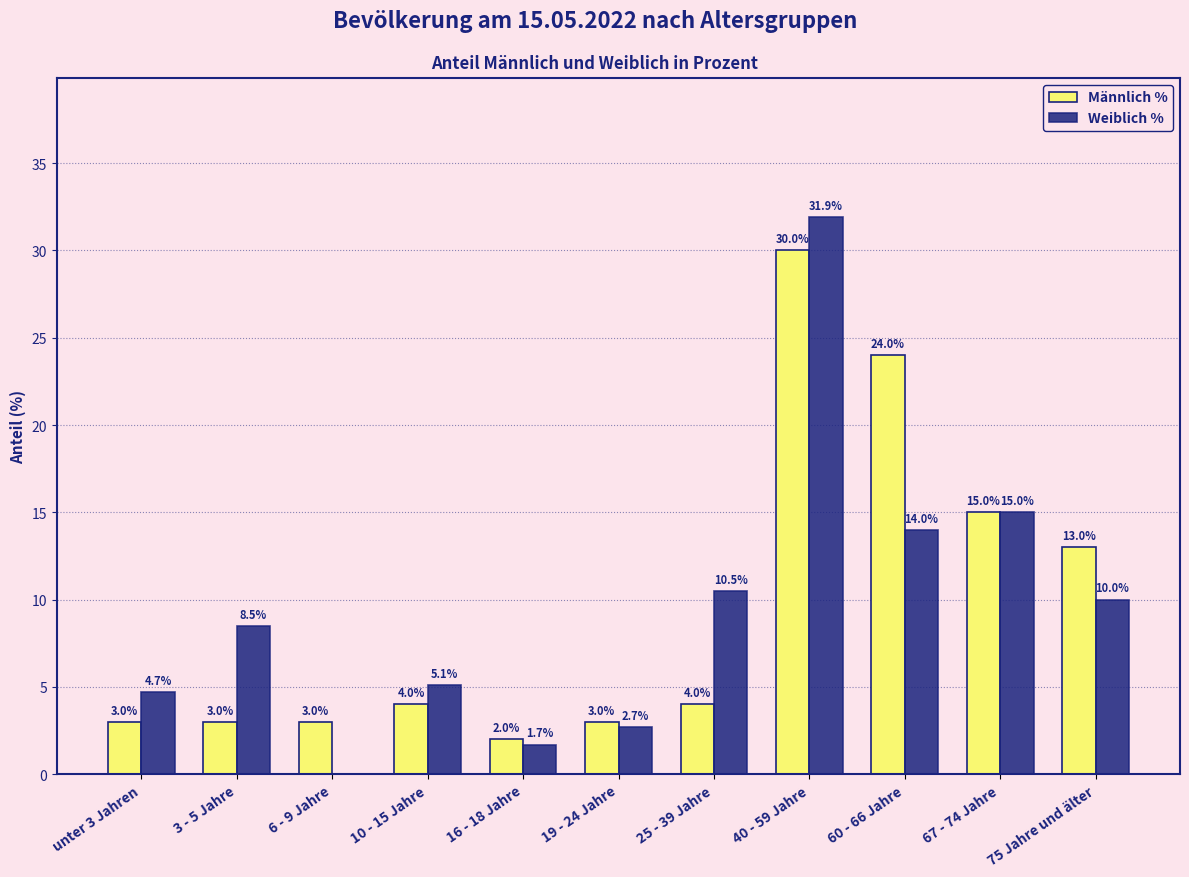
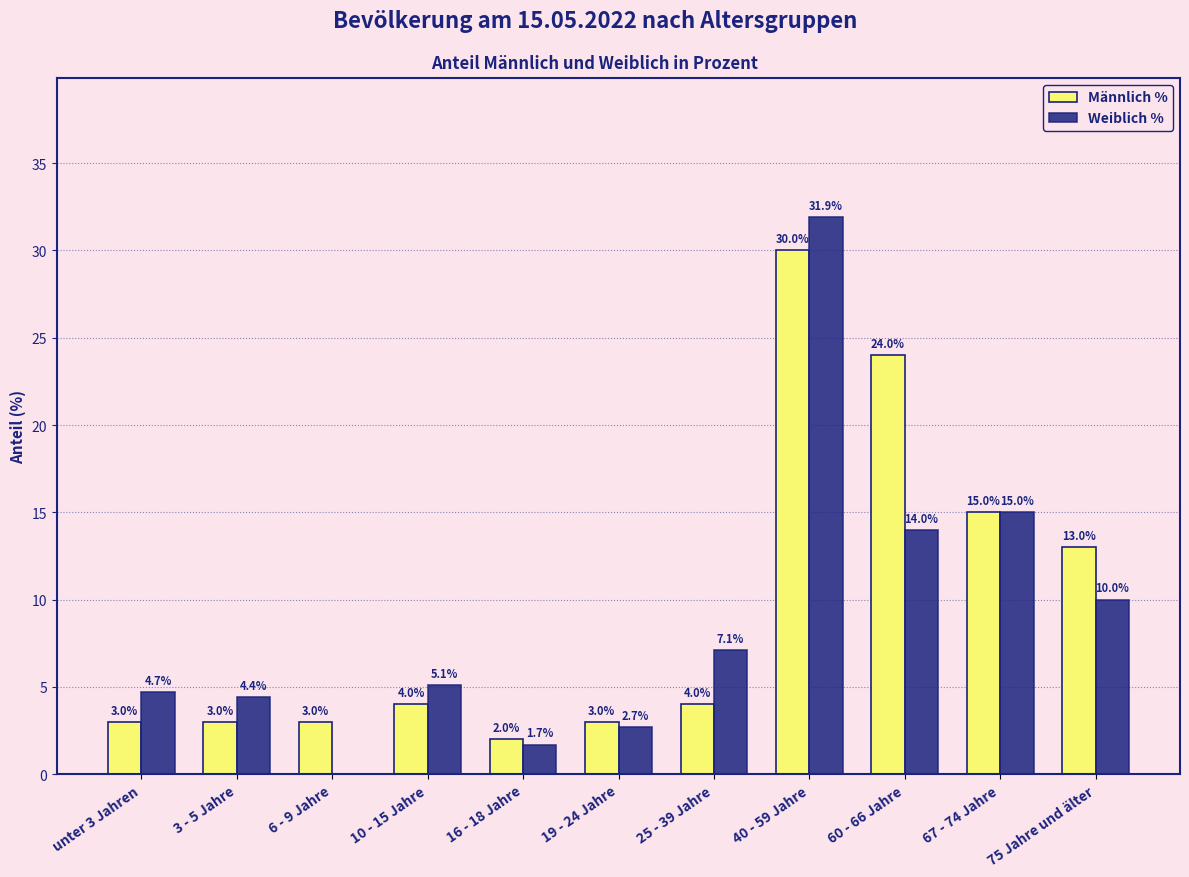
Weiblich %, 3 - 5 Jahre: 8.5% -> 4.4%
Weiblich %, 25 - 39 Jahre: 10.5% -> 7.1%
